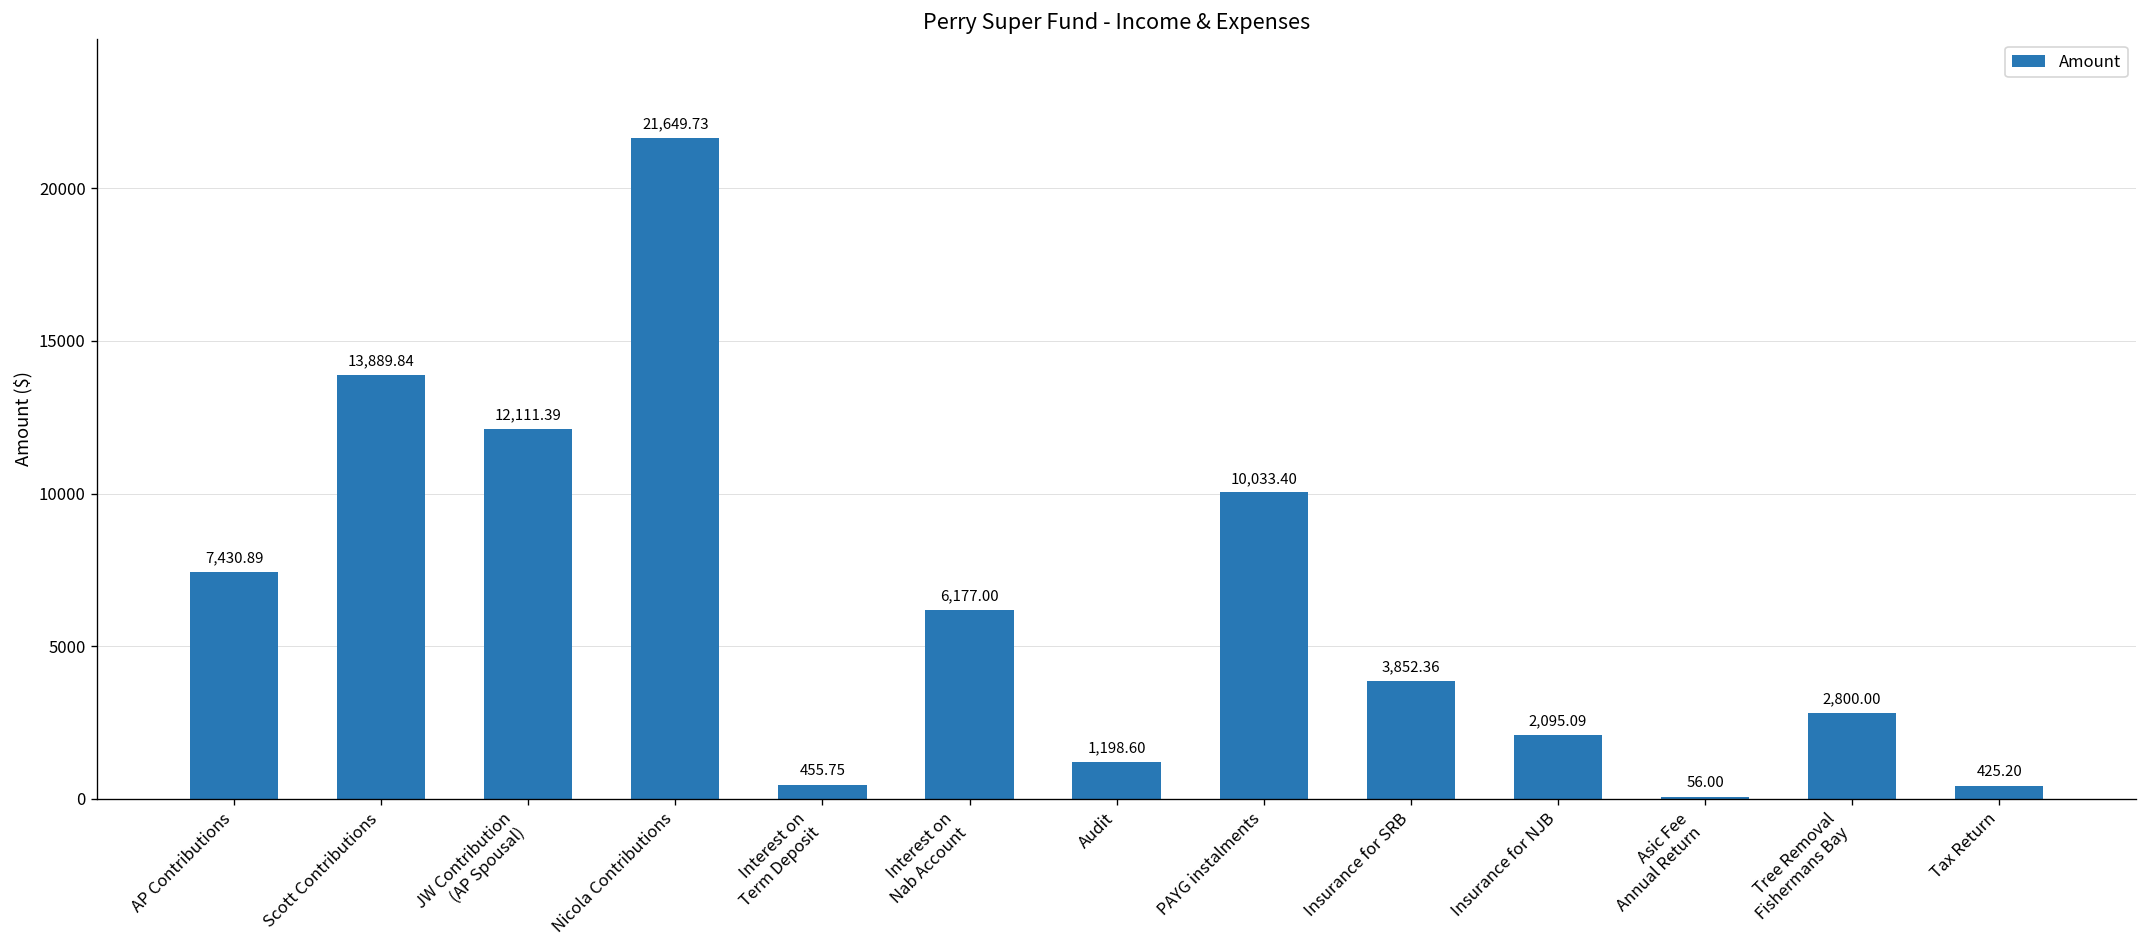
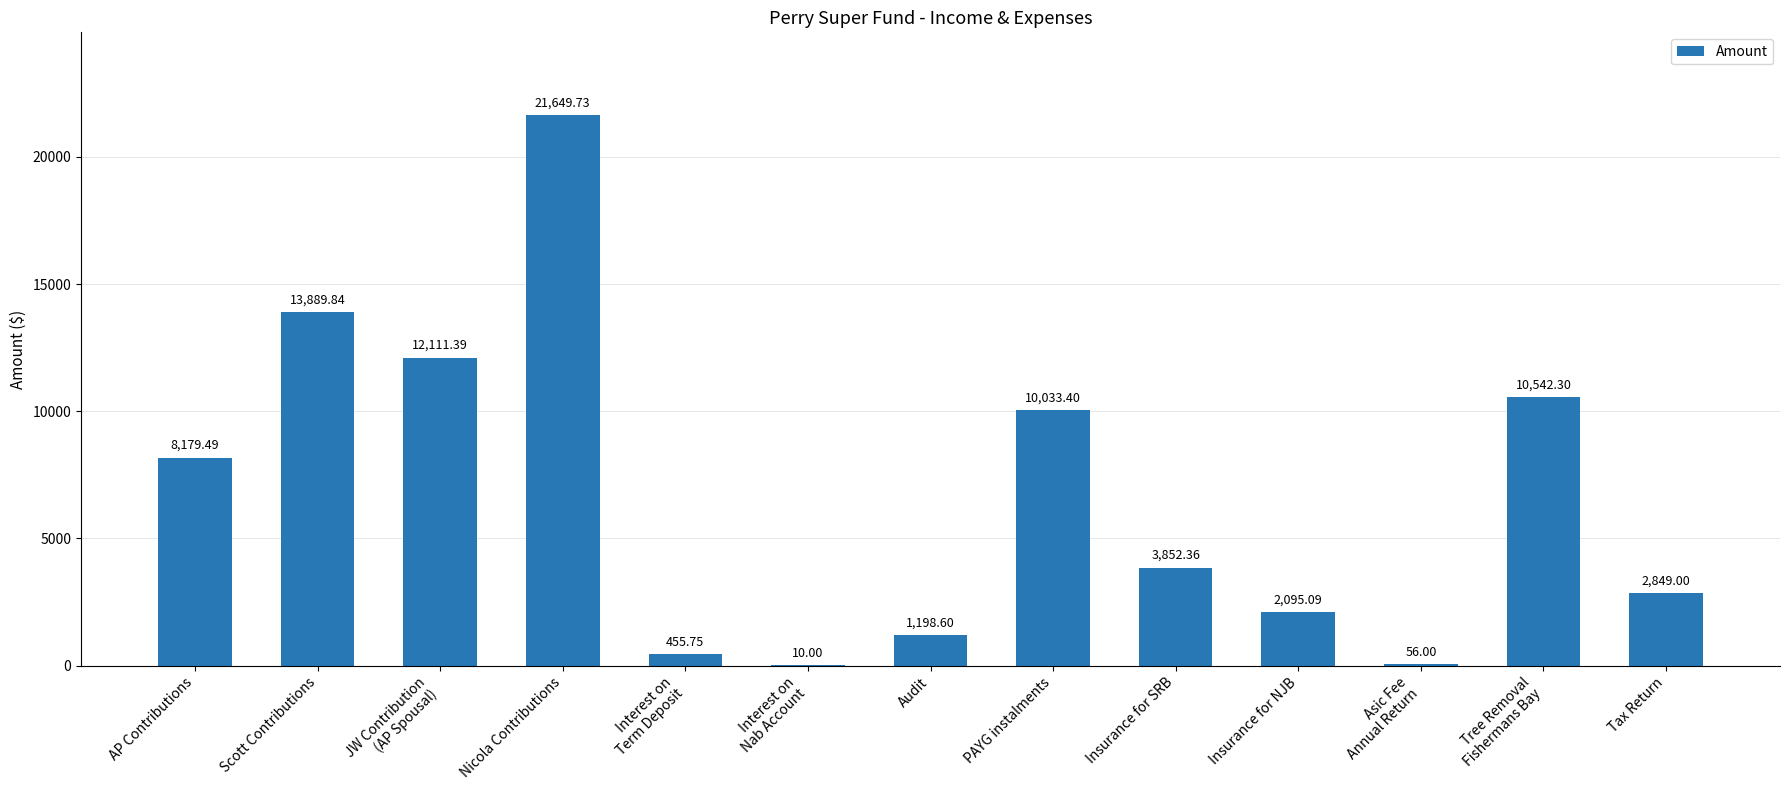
AP Contributions: 7,430.89 -> 8,179.49
Interest on Nab Account: 6,177.00 -> 10.00
Tree Removal Fishermans Bay: 2,800.00 -> 10,542.30
Tax Return: 425.20 -> 2,849.00
